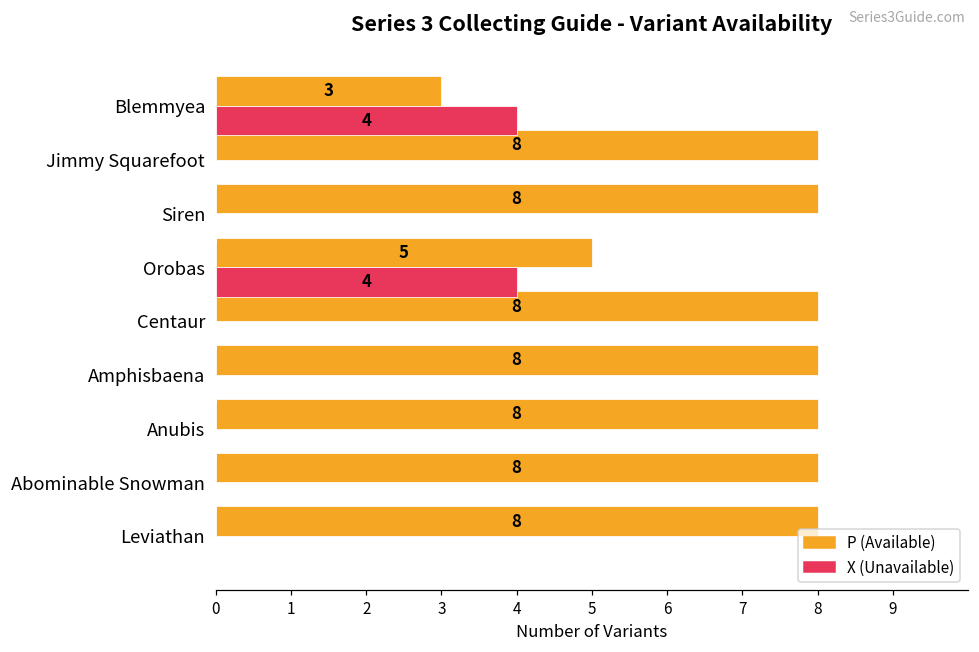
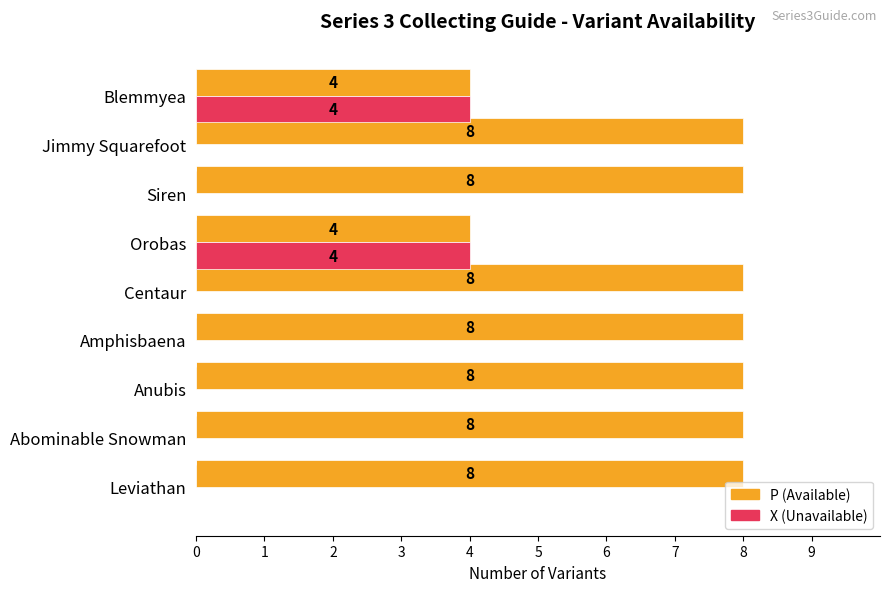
P (Available), Blemmyea: 3 -> 4
P (Available), Orobas: 5 -> 4
